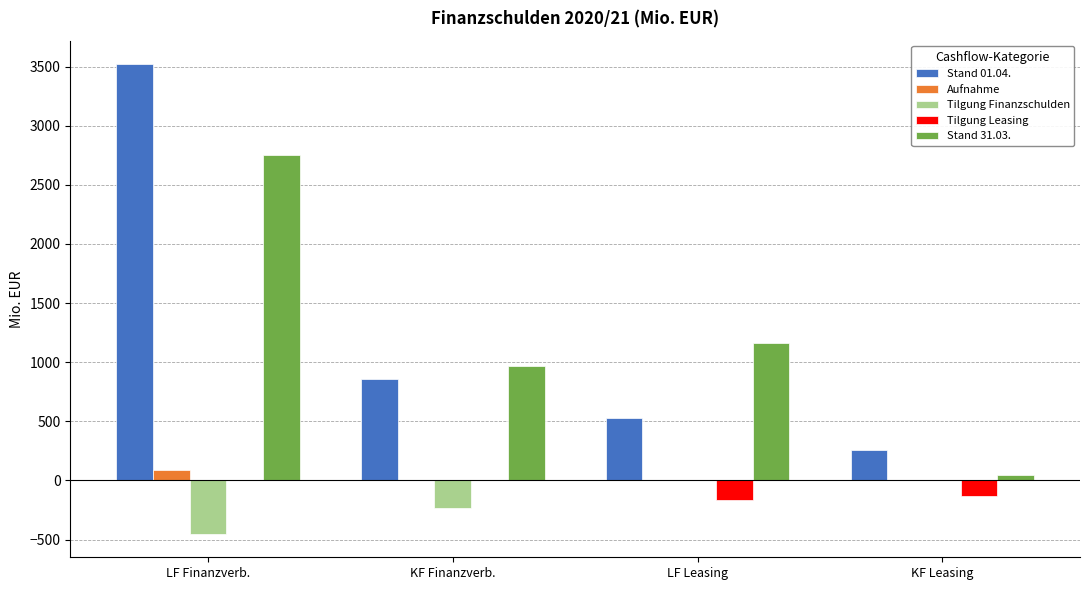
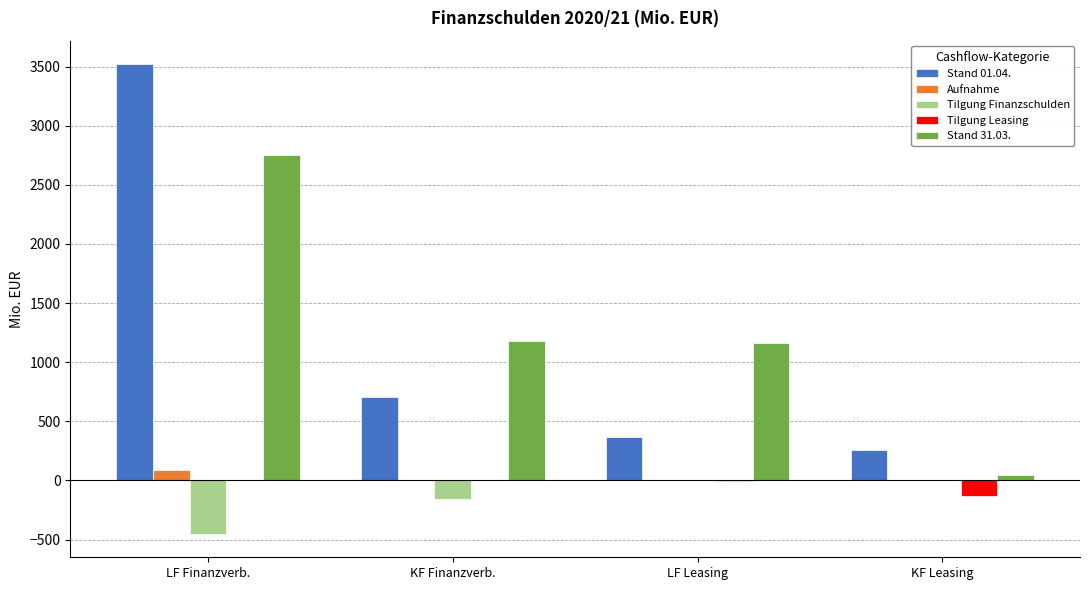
Stand 01.04., KF Finanzverb.: 860 -> 710
Tilgung Finanzschulden, KF Finanzverb.: -240 -> -150
Stand 31.03., KF Finanzverb.: 970 -> 1180
Stand 01.04., LF Leasing: 530 -> 370
Tilgung Leasing, LF Leasing: -170 -> 0
